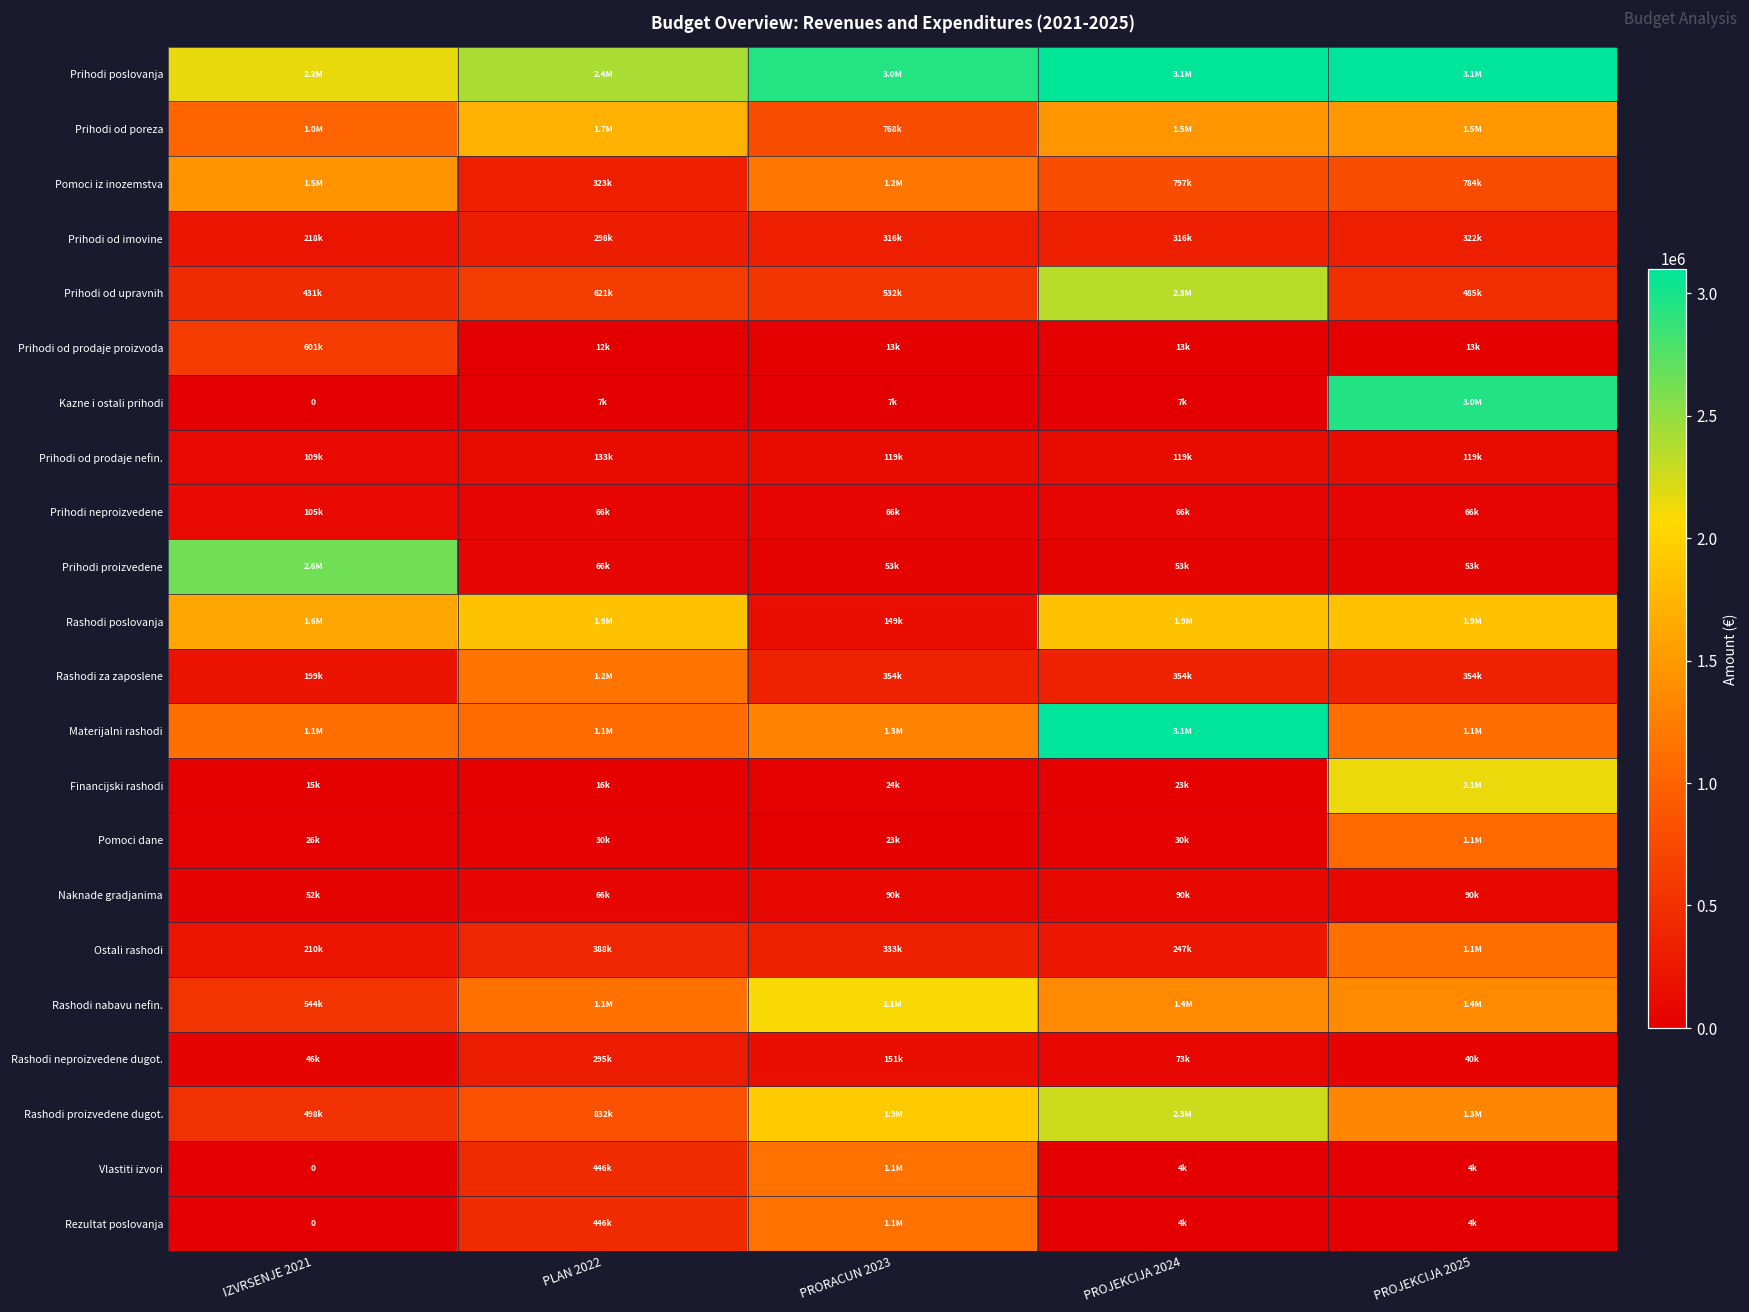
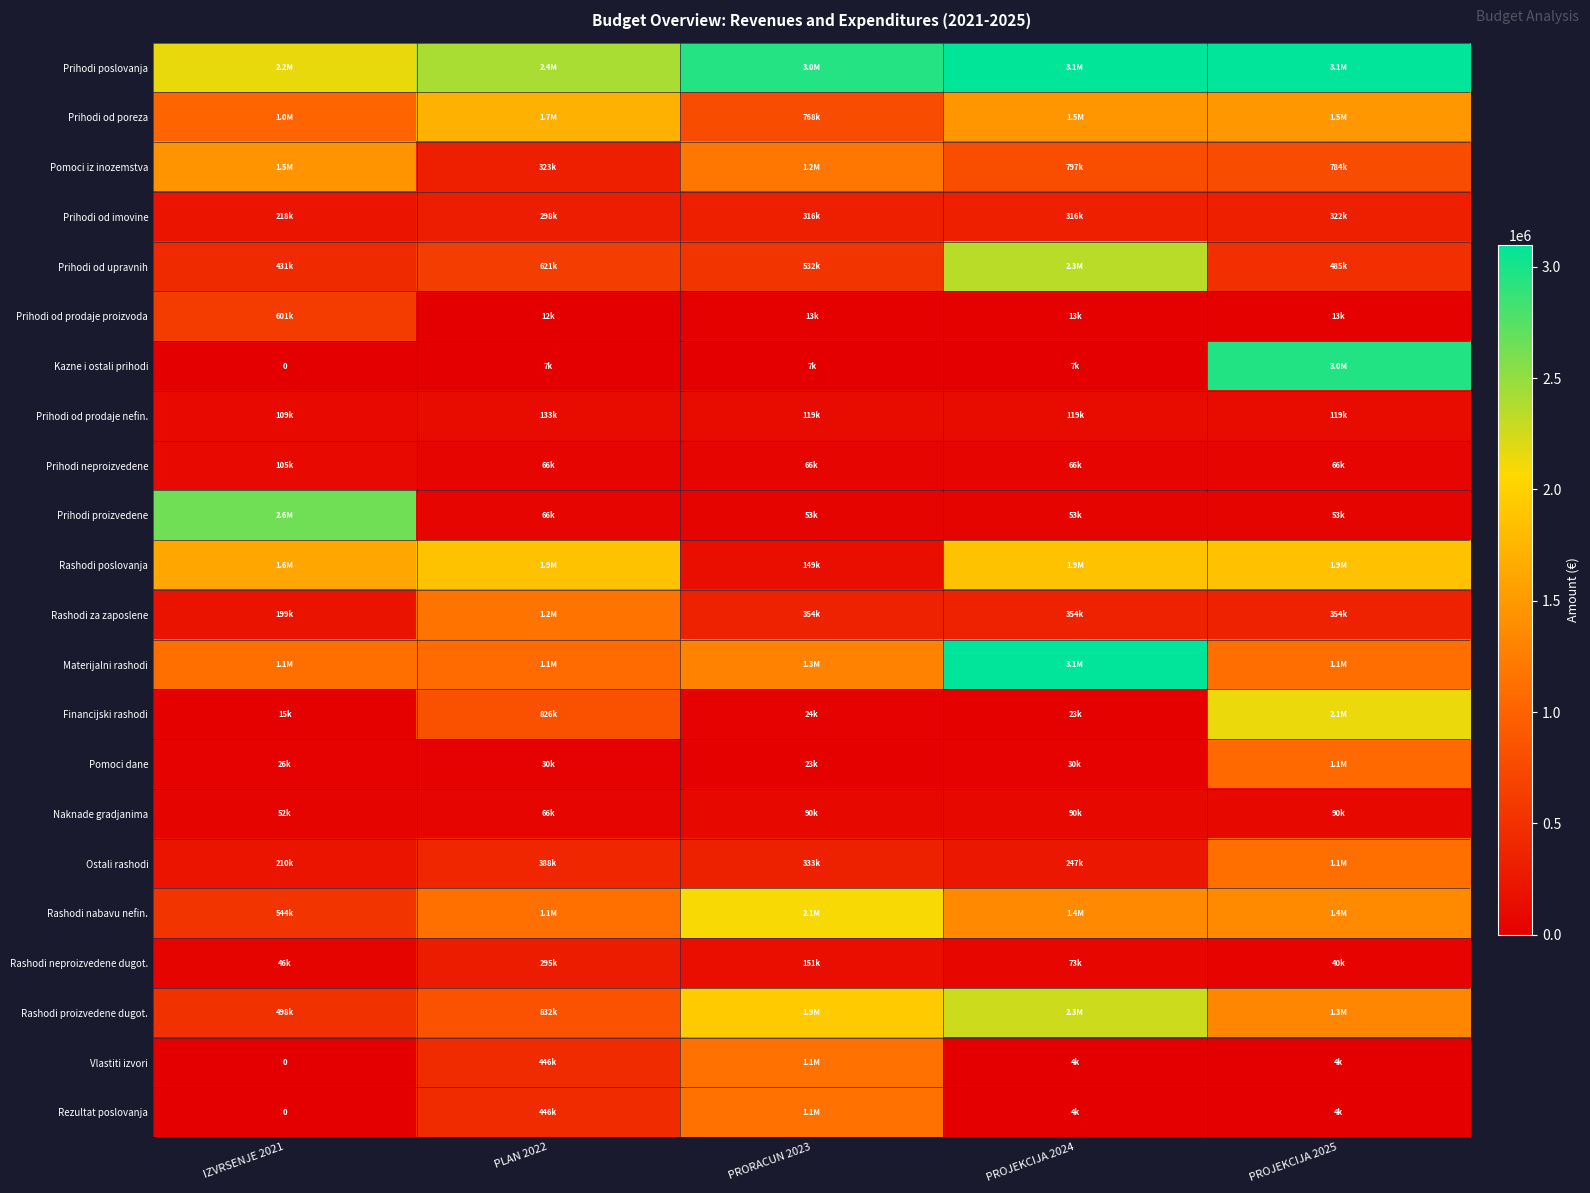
Financijski rashodi, PLAN 2022: 16k -> 826k
